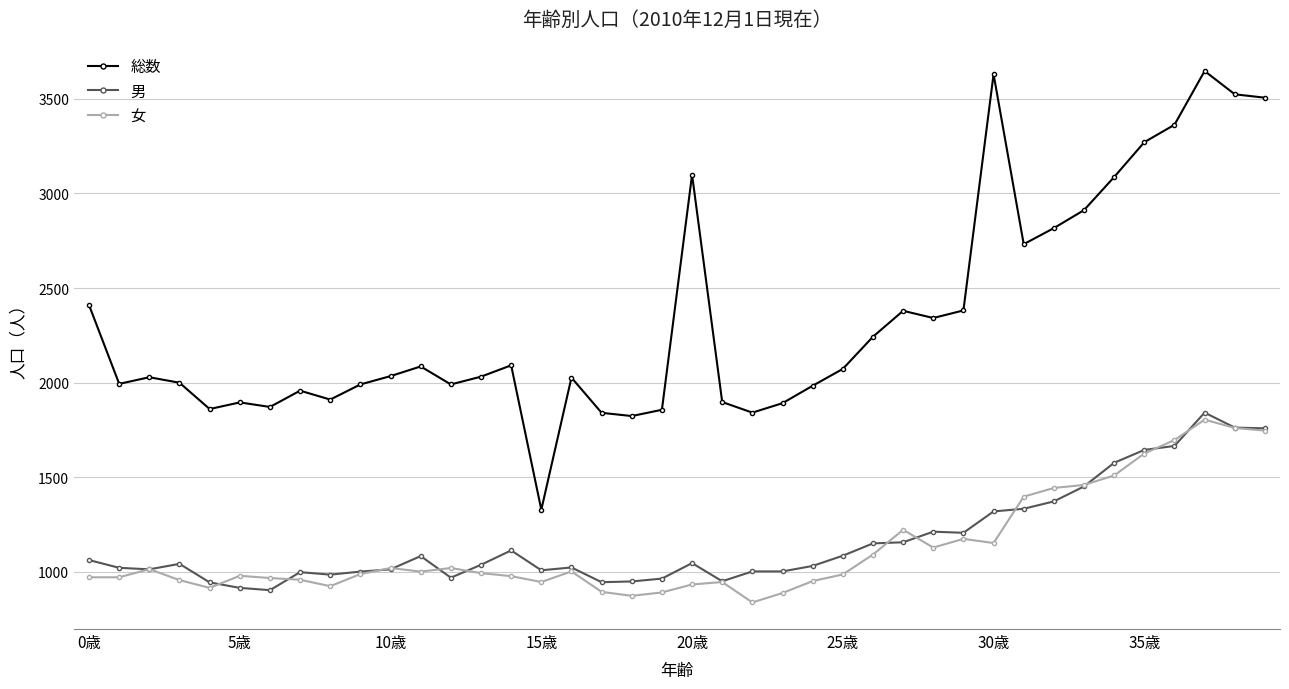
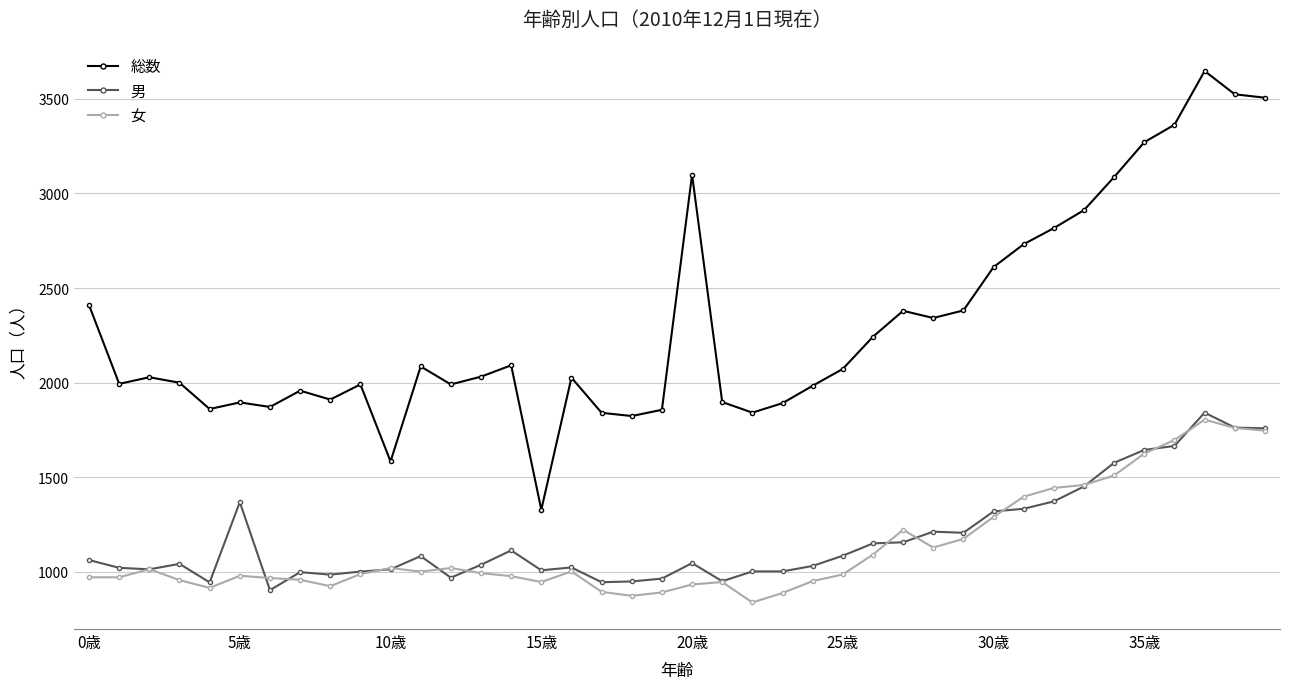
男, 5歳: 920 -> 1370
総数, 10歳: 2040 -> 1580
総数, 30歳: 3630 -> 2610
女, 30歳: 1150 -> 1290
